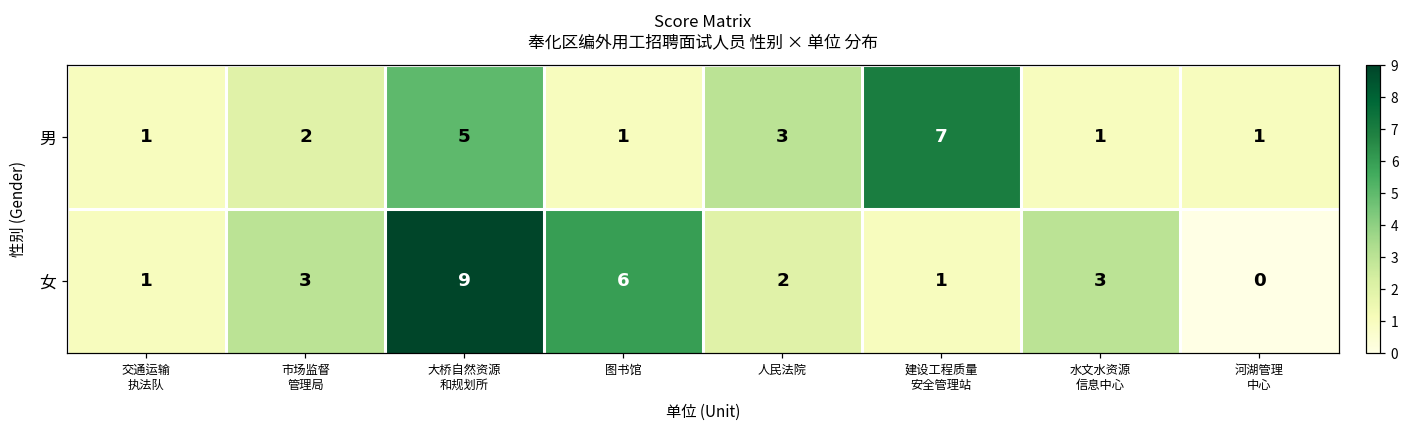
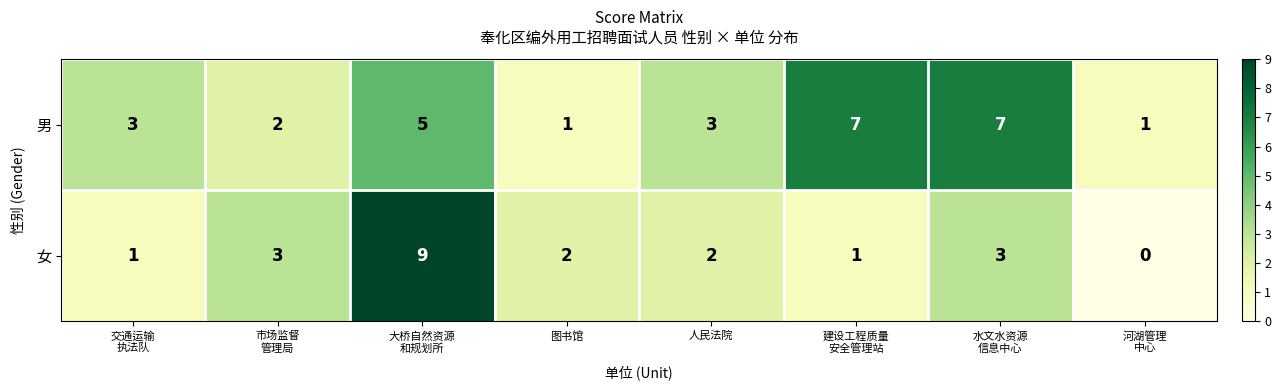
男, 交通运输 执法队: 1 -> 3
男, 水文水资源 信息中心: 1 -> 7
女, 图书馆: 6 -> 2
